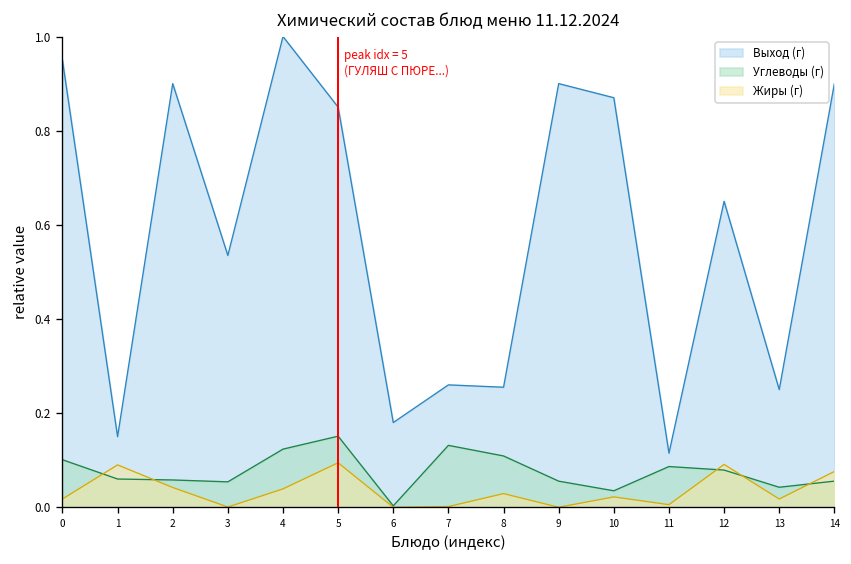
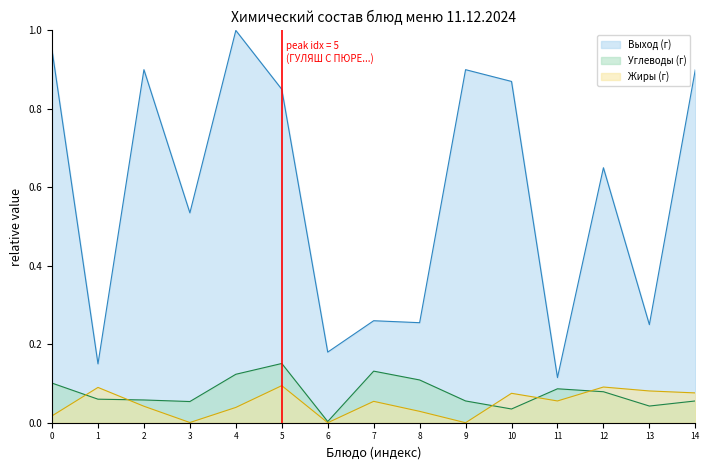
Жиры (г), 7: 0.00 -> 0.05
Жиры (г), 10: 0.02 -> 0.08
Жиры (г), 11: 0.01 -> 0.06
Жиры (г), 13: 0.02 -> 0.08
